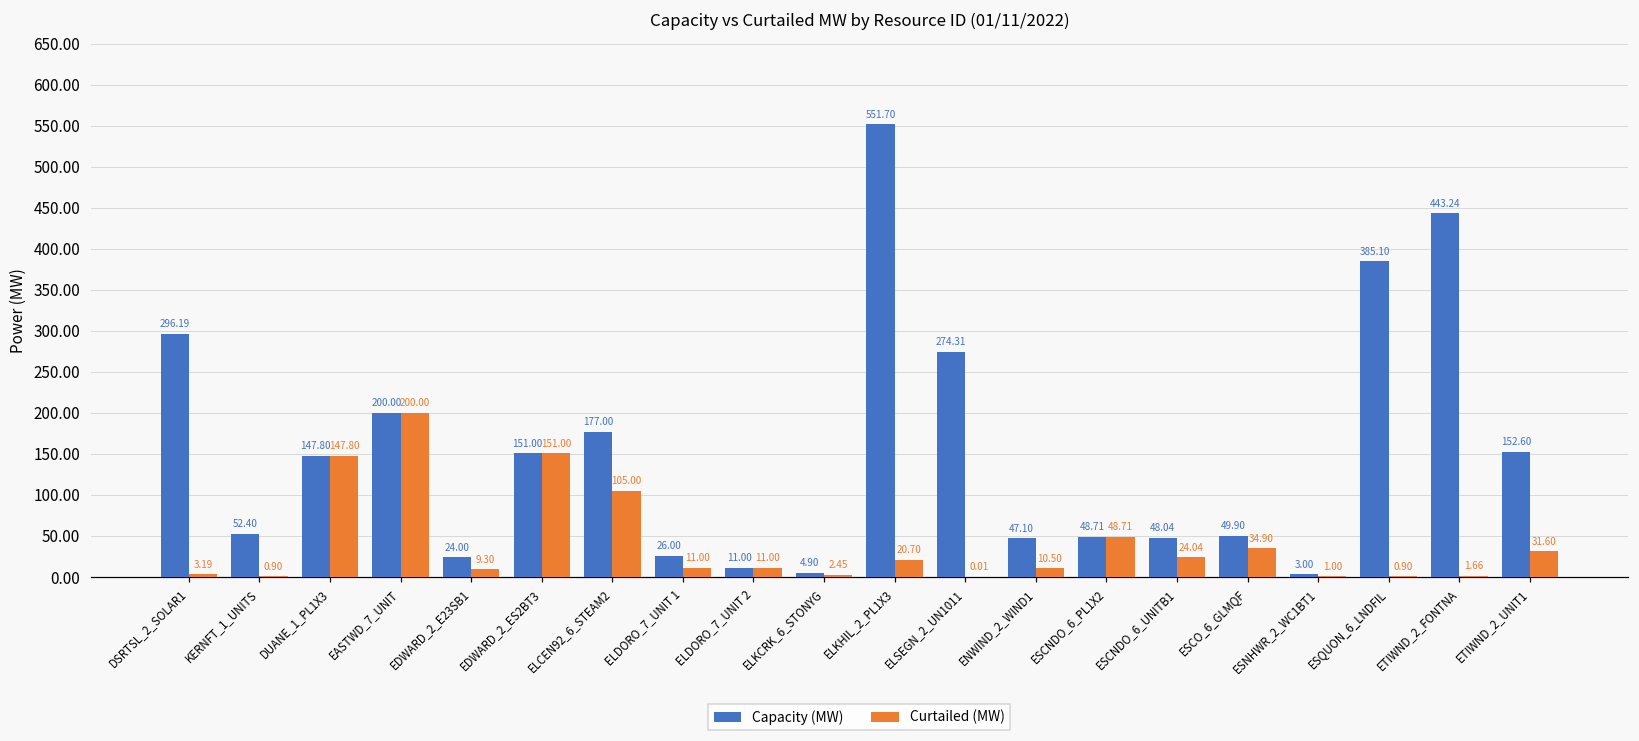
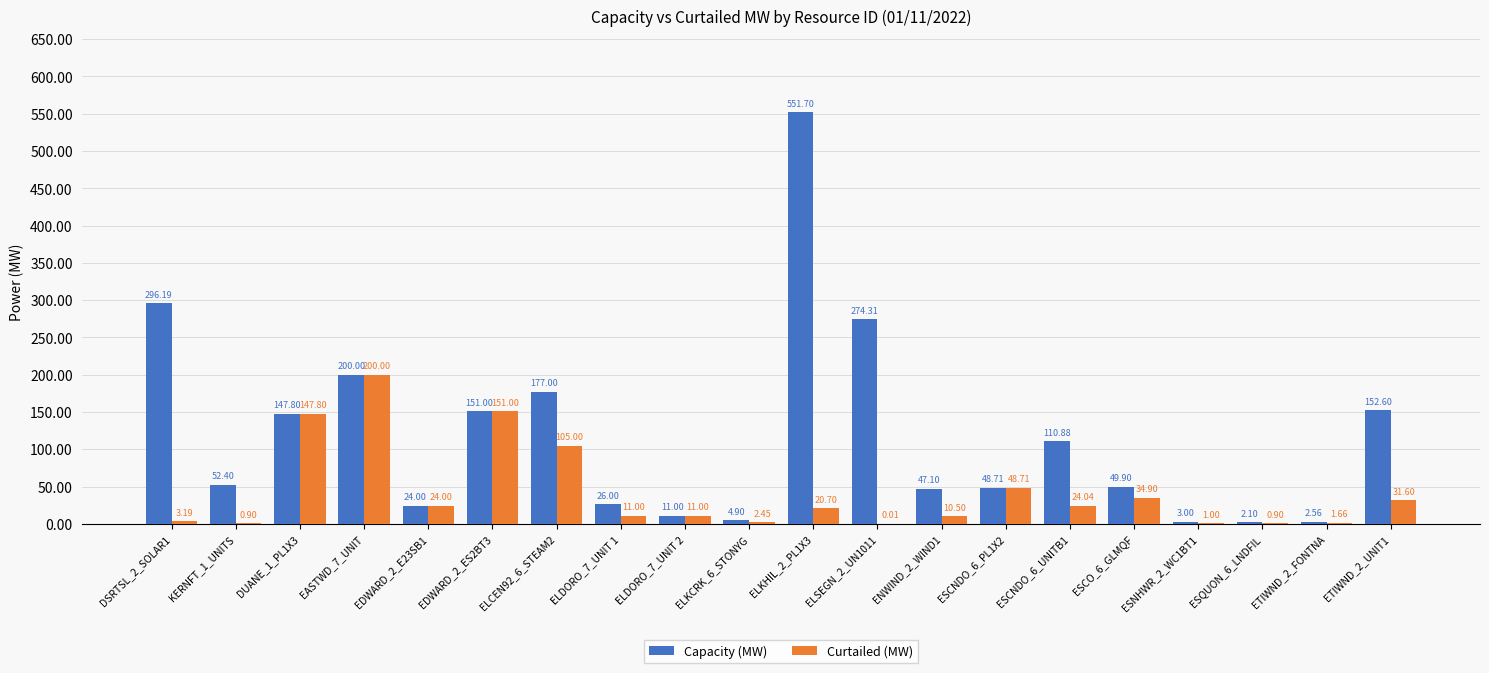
Curtailed (MW), EDWARD_2_E23SB1: 9.30 -> 24.00
Capacity (MW), ESCNDO_6_UNITB1: 48.04 -> 110.88
Capacity (MW), ESQUON_6_LNDFIL: 385.10 -> 2.10
Capacity (MW), ETIWND_2_FONTNA: 443.24 -> 2.56
